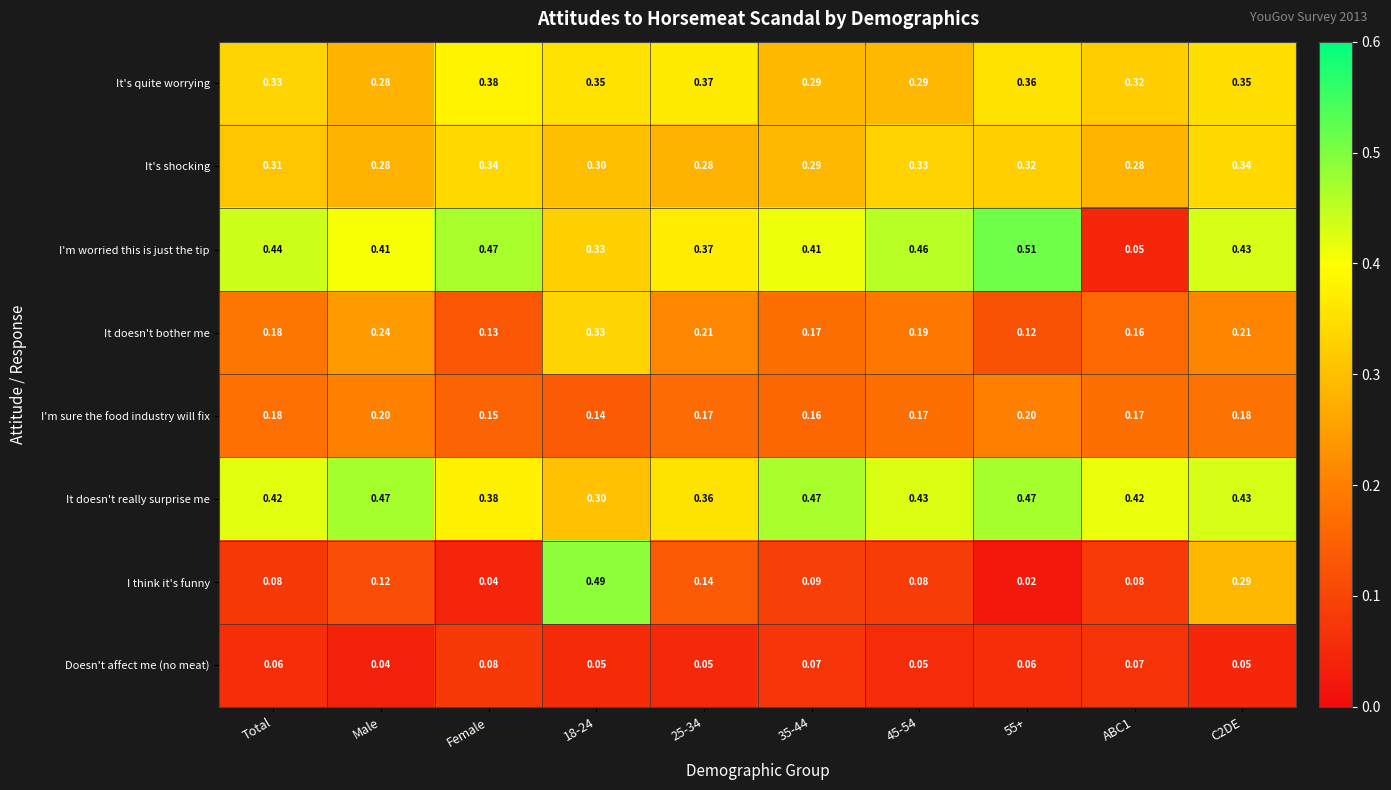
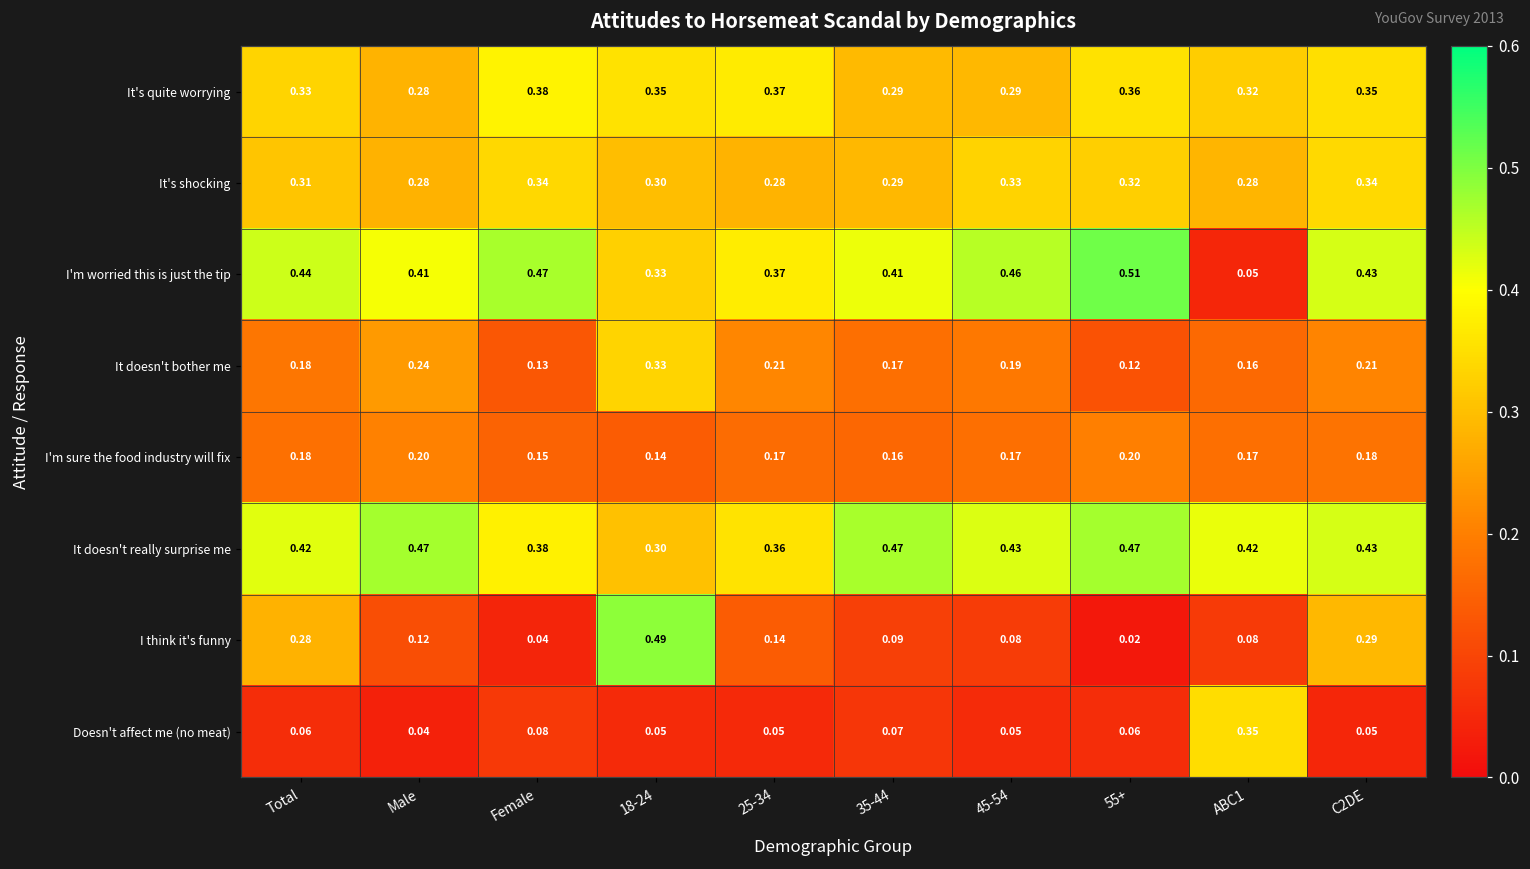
I think it's funny, Total: 0.08 -> 0.28
Doesn't affect me (no meat), ABC1: 0.07 -> 0.35
